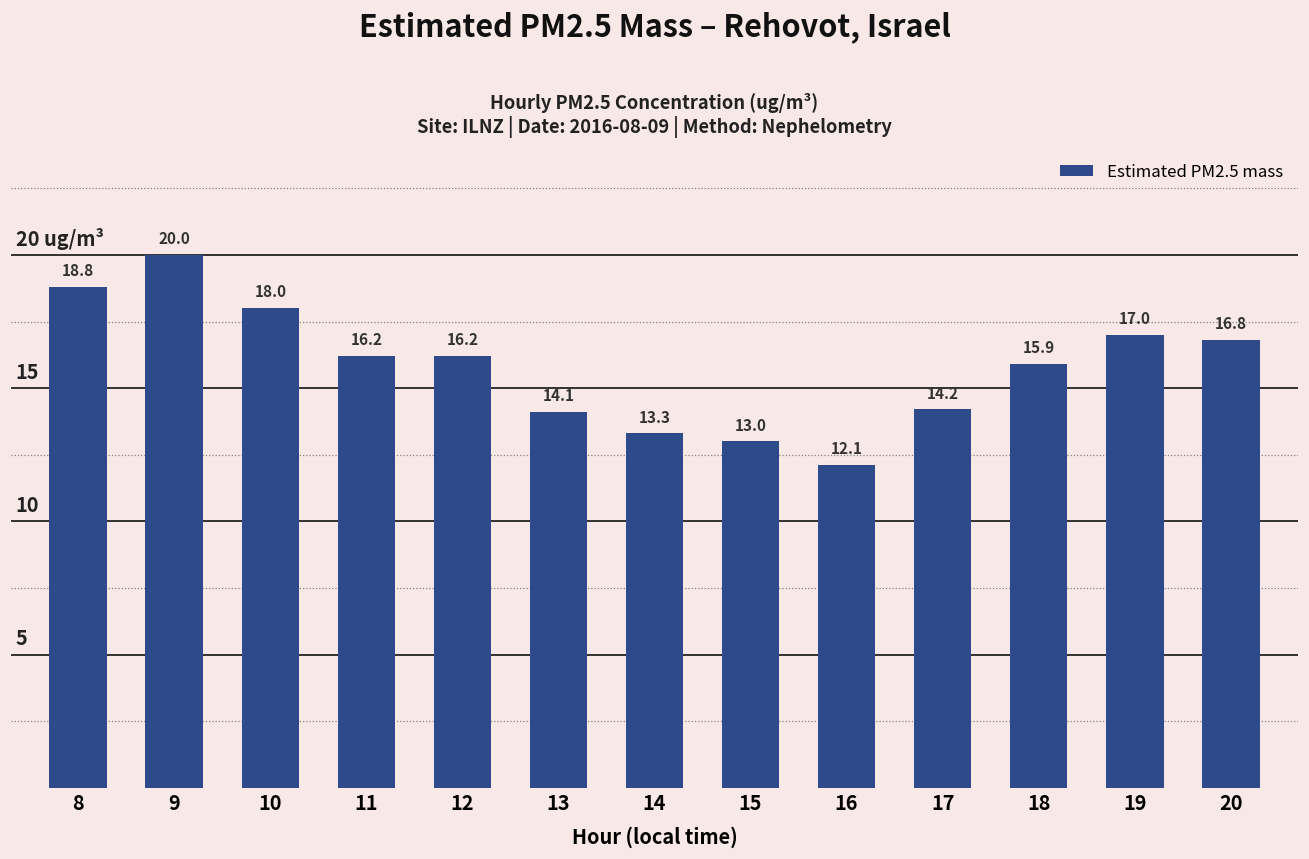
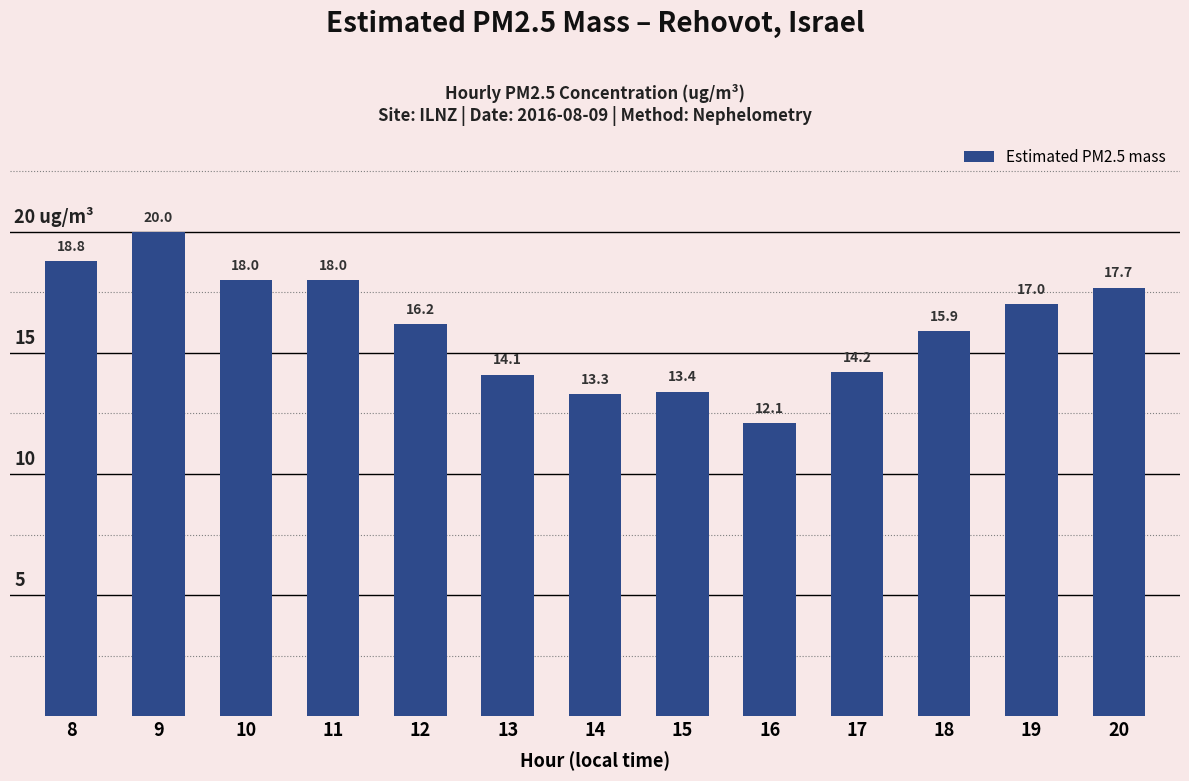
11: 16.2 -> 18.0
15: 13.0 -> 13.4
20: 16.8 -> 17.7
